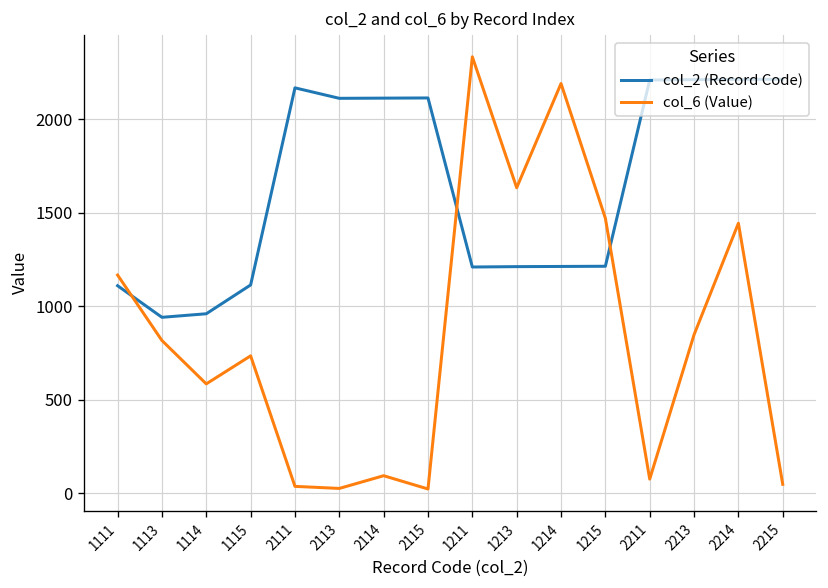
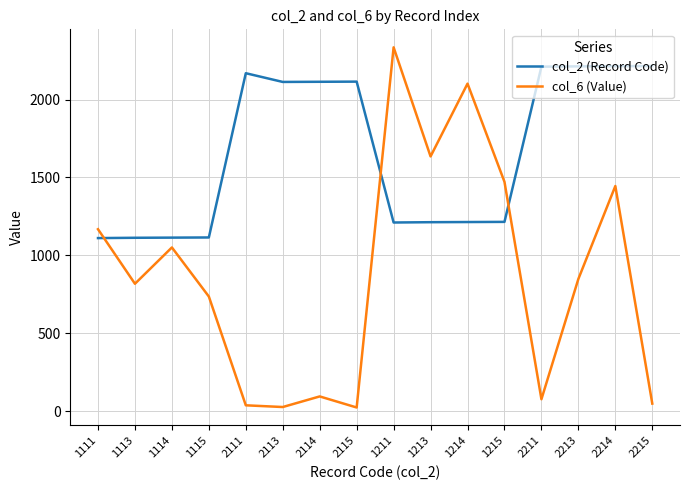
col_2 (Record Code), 1113: 940 -> 1110
col_2 (Record Code), 1114: 960 -> 1110
col_6 (Value), 1114: 590 -> 1050
col_6 (Value), 1214: 2190 -> 2100
